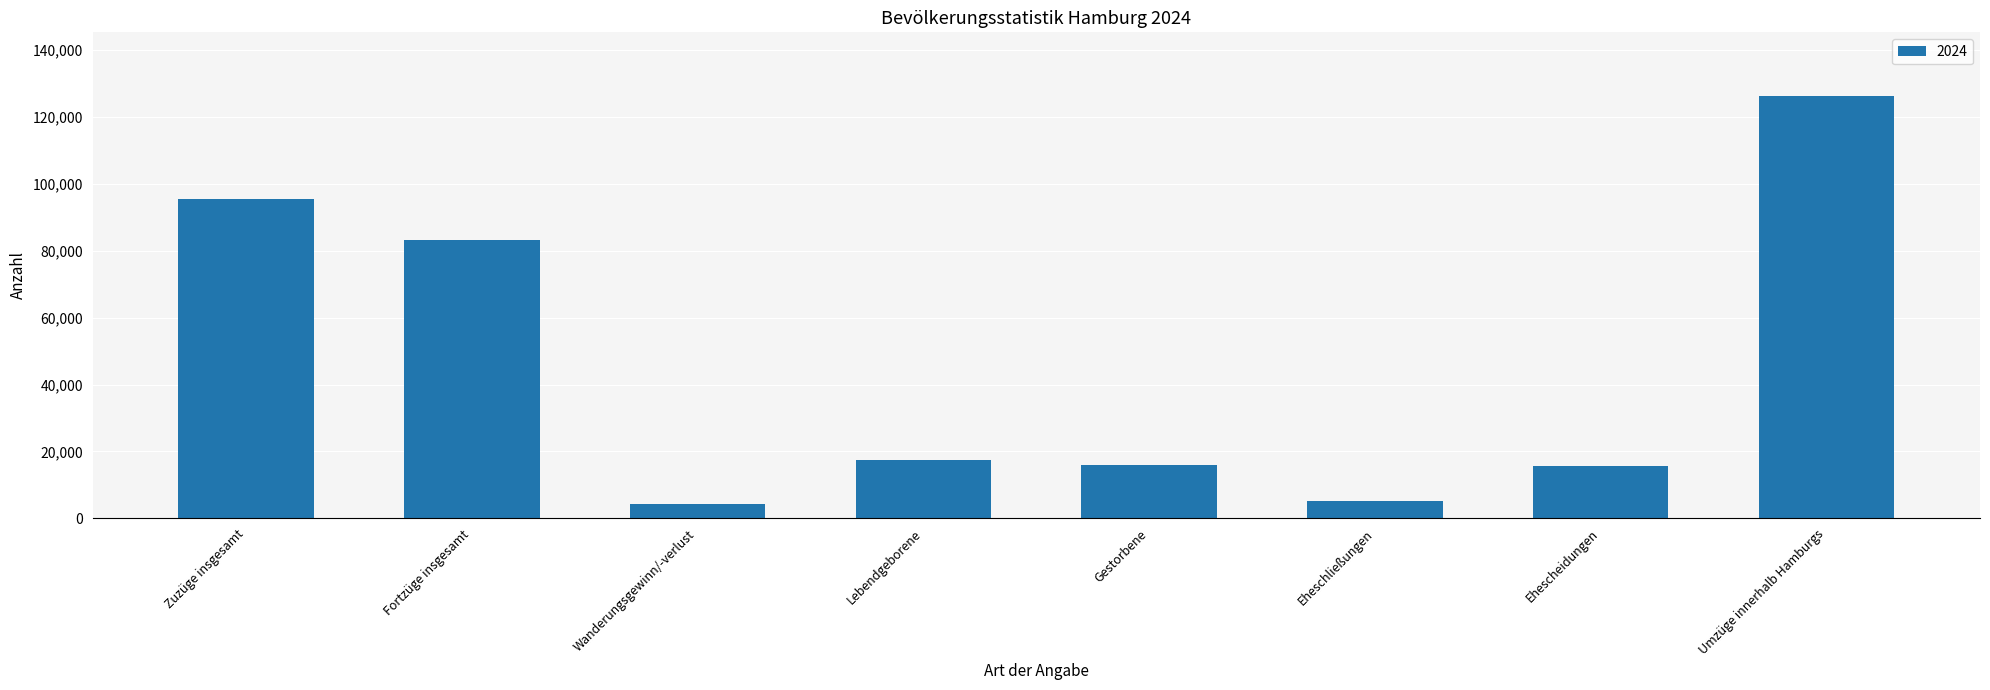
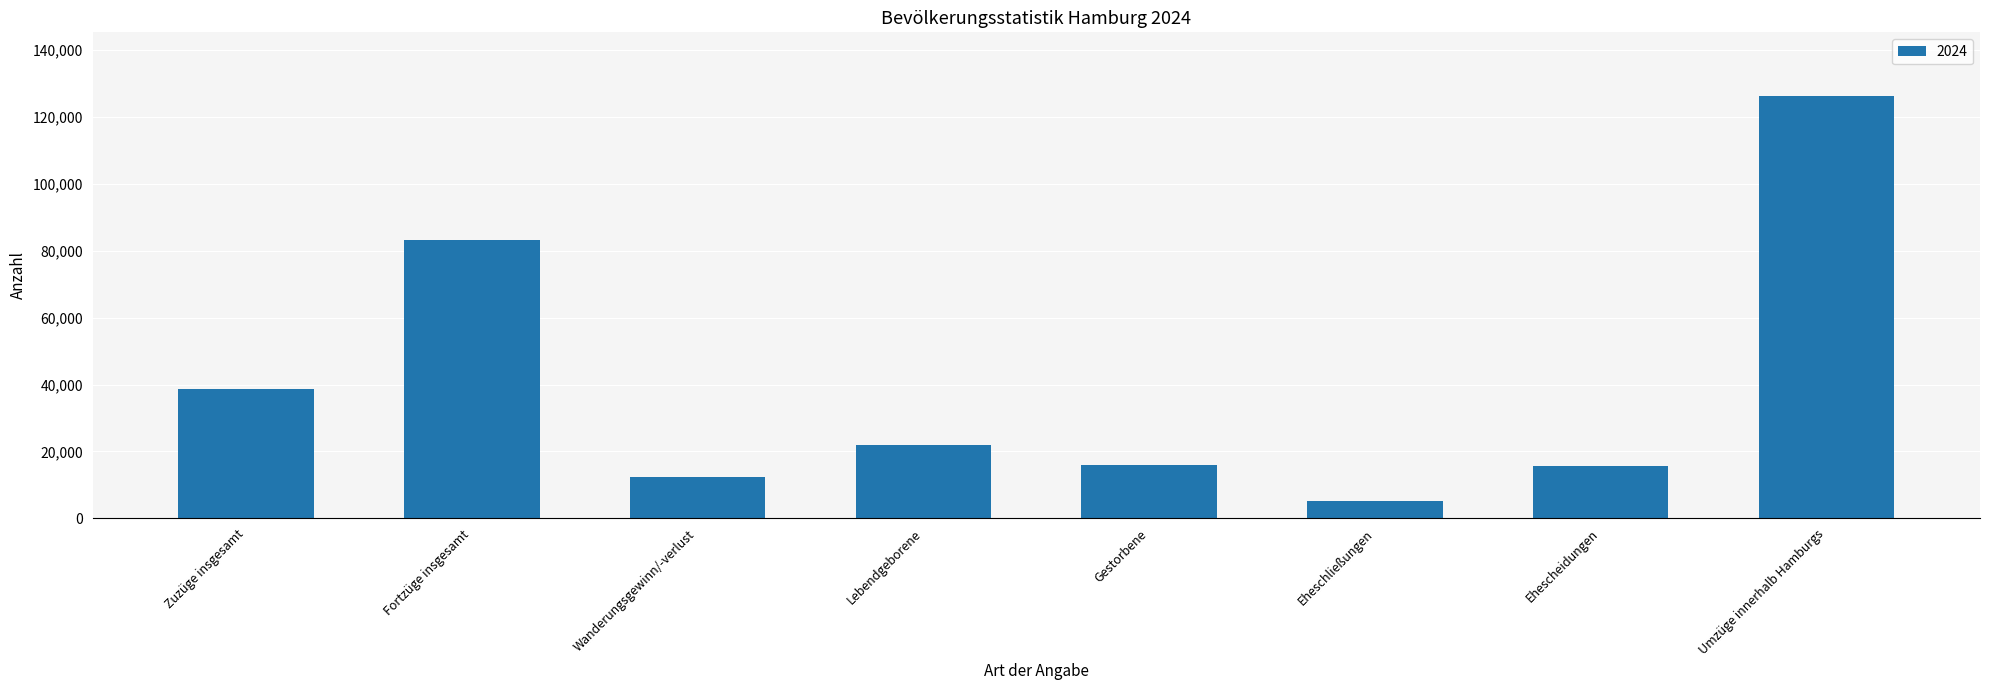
Zuzüge insgesamt: 96,000 -> 39,000
Wanderungsgewinn/-verlust: 4,000 -> 12,000
Lebendgeborene: 18,000 -> 22,000
